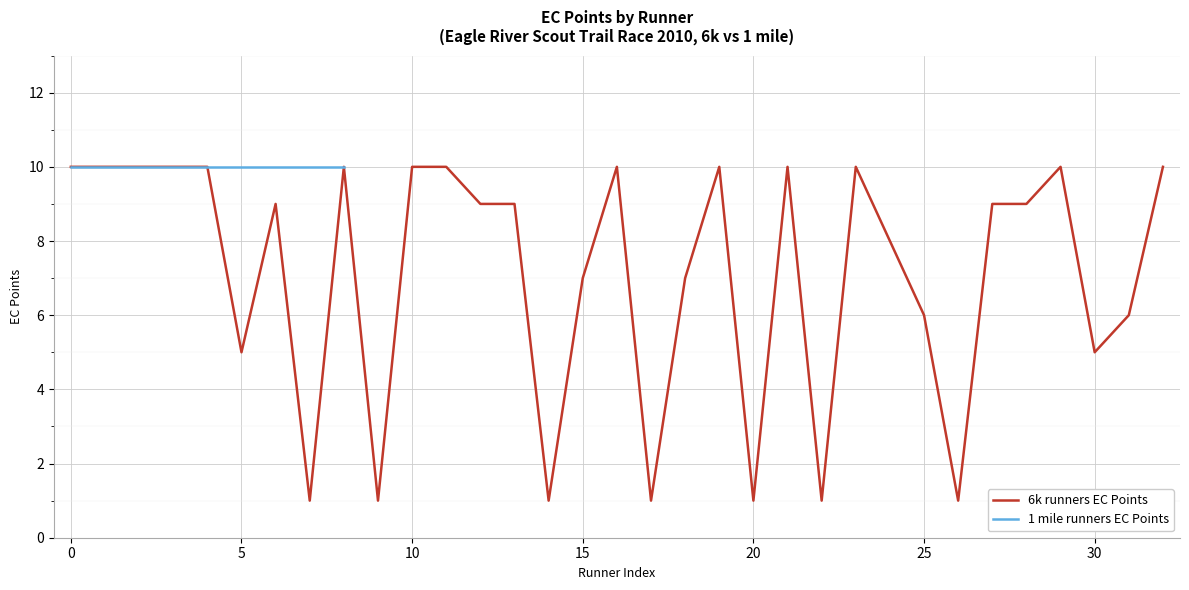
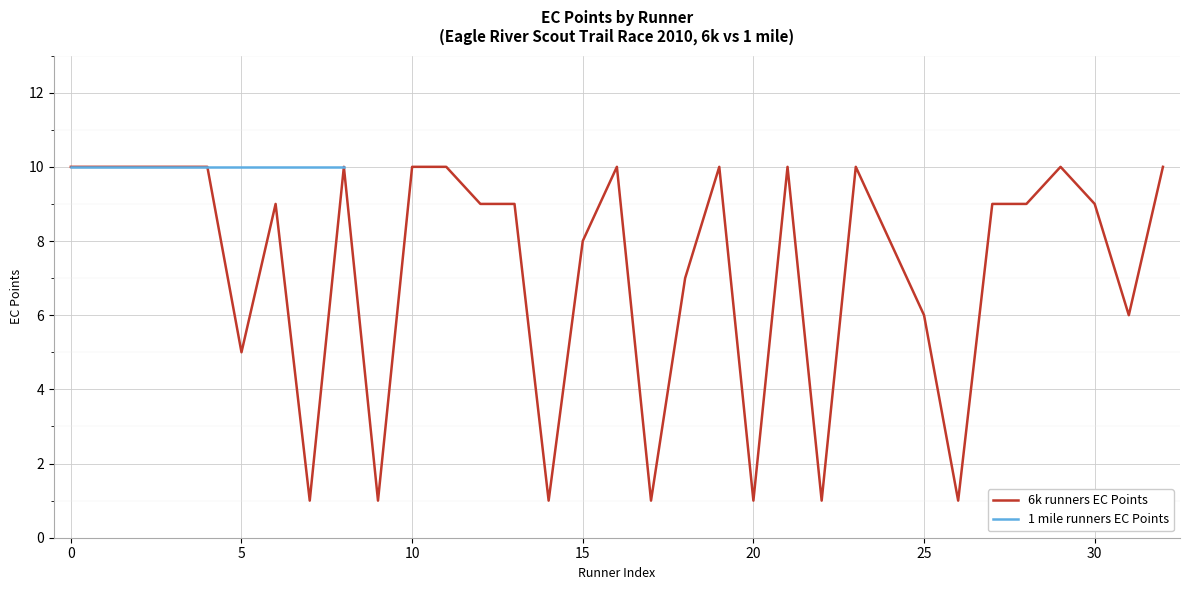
6k runners EC Points, 15: 7 -> 8
6k runners EC Points, 30: 5 -> 9
